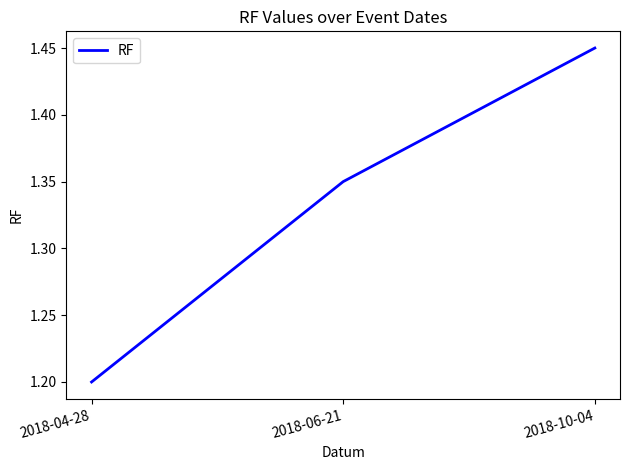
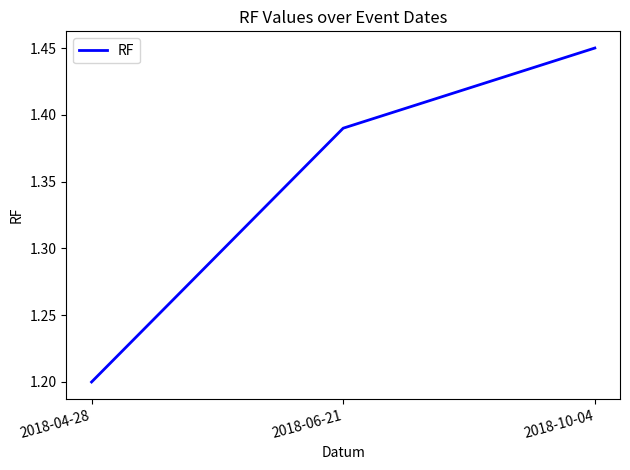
2018-06-21: 1.35 -> 1.39
